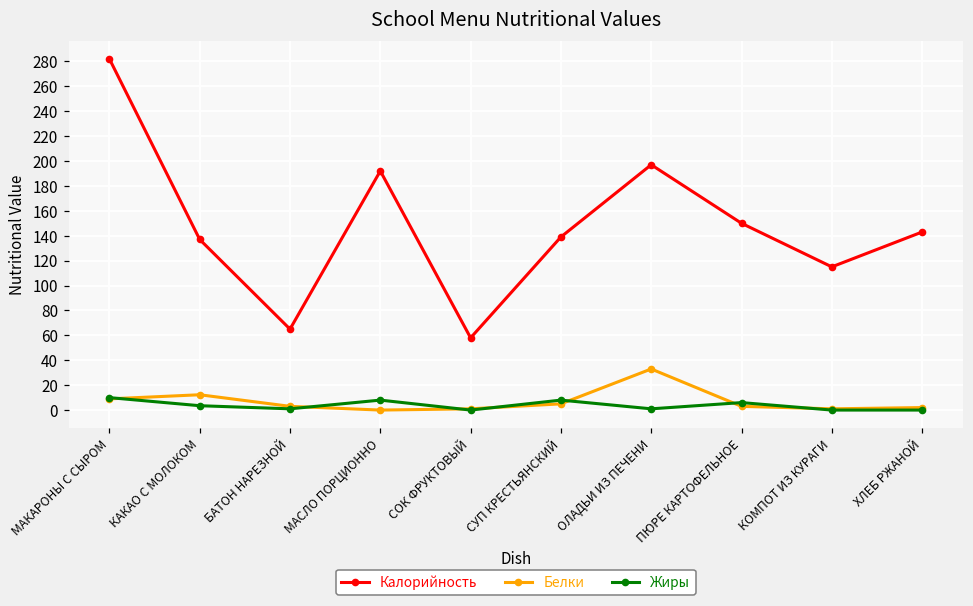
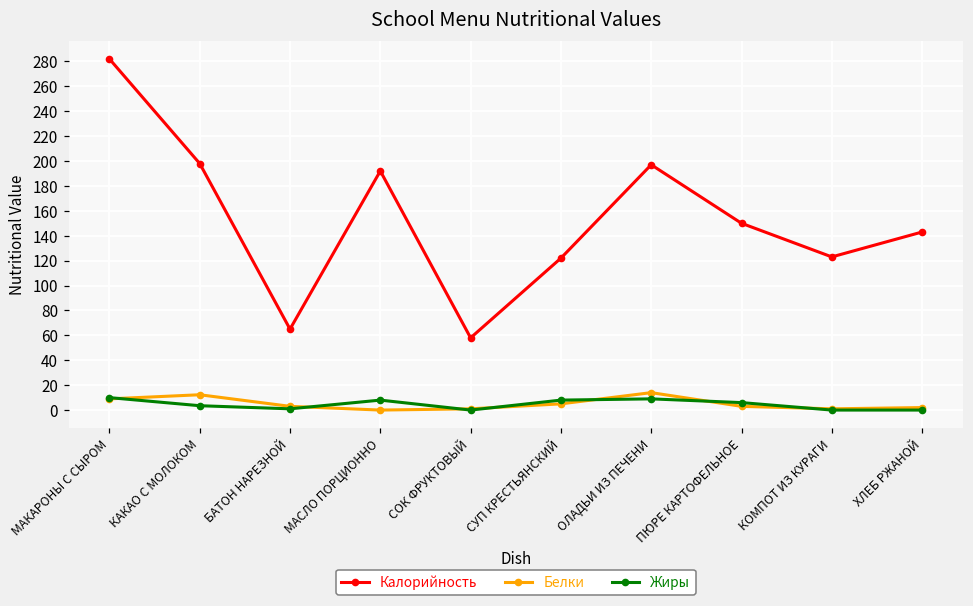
Калорийность, КАКАО С МОЛОКОМ: 137 -> 198
Калорийность, СУП КРЕСТЬЯНСКИЙ: 139 -> 122
Белки, ОЛАДЬИ ИЗ ПЕЧЕНИ: 33 -> 14
Жиры, ОЛАДЬИ ИЗ ПЕЧЕНИ: 1 -> 9
Калорийность, КОМПОТ ИЗ КУРАГИ: 115 -> 123
